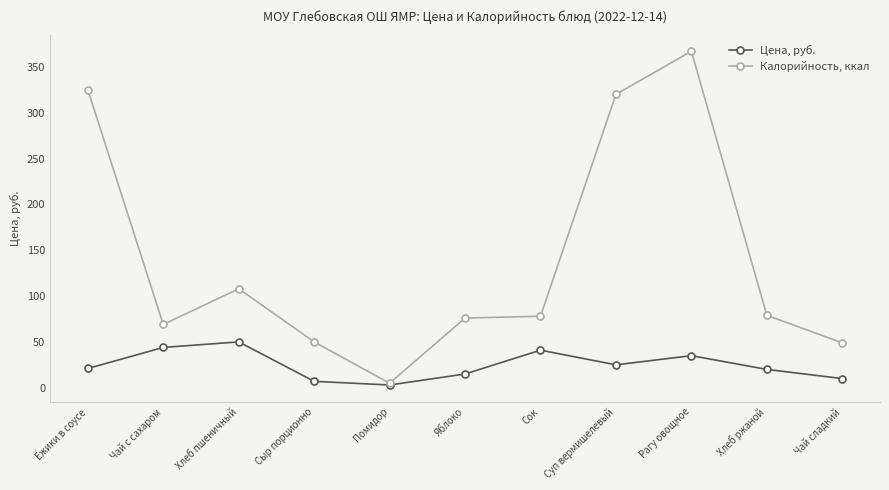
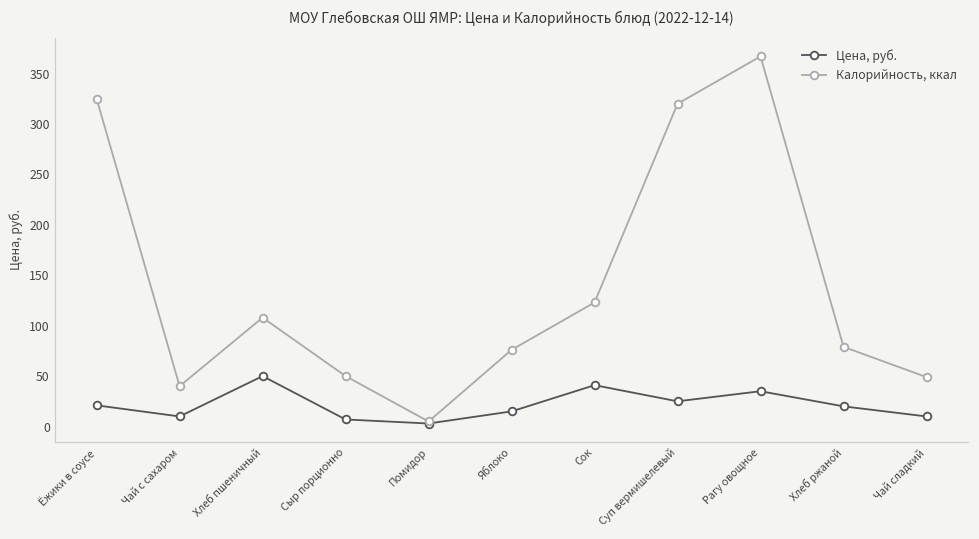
Цена, руб., Чай с сахаром: 40 -> 10
Калорийность, ккал, Чай с сахаром: 70 -> 40
Калорийность, ккал, Сок: 80 -> 120
